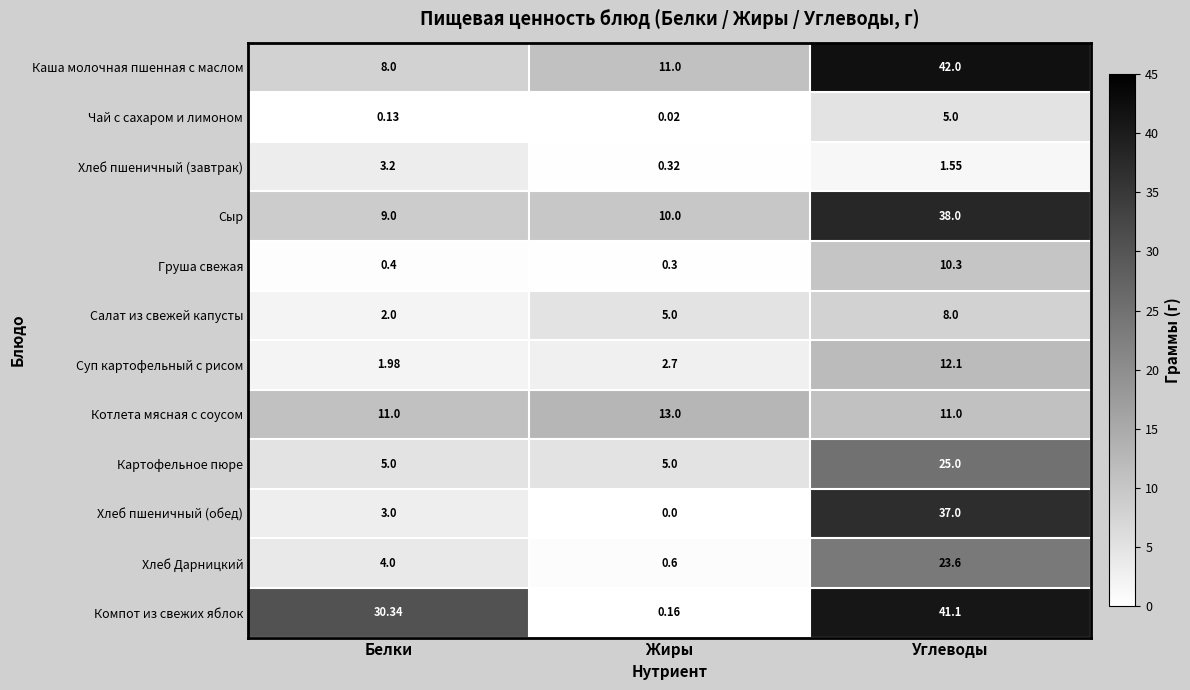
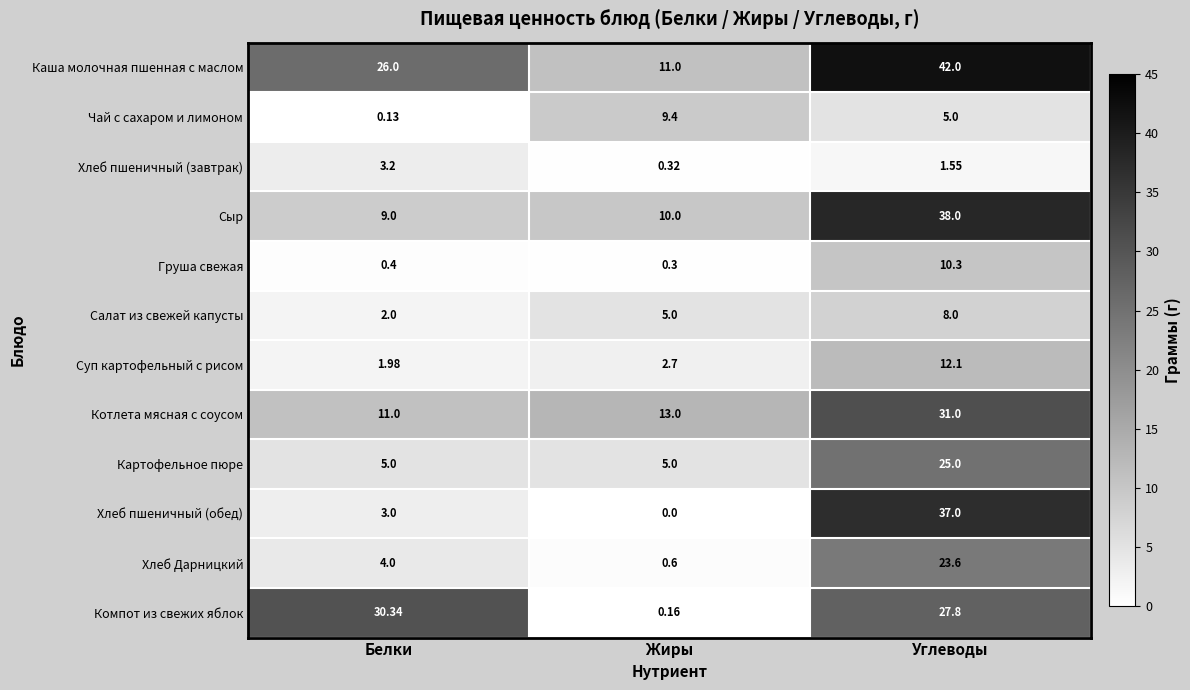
Каша молочная пшенная с маслом, Белки: 8.0 -> 26.0
Чай с сахаром и лимоном, Жиры: 0.02 -> 9.4
Котлета мясная с соусом, Углеводы: 11.0 -> 31.0
Компот из свежих яблок, Углеводы: 41.1 -> 27.8
